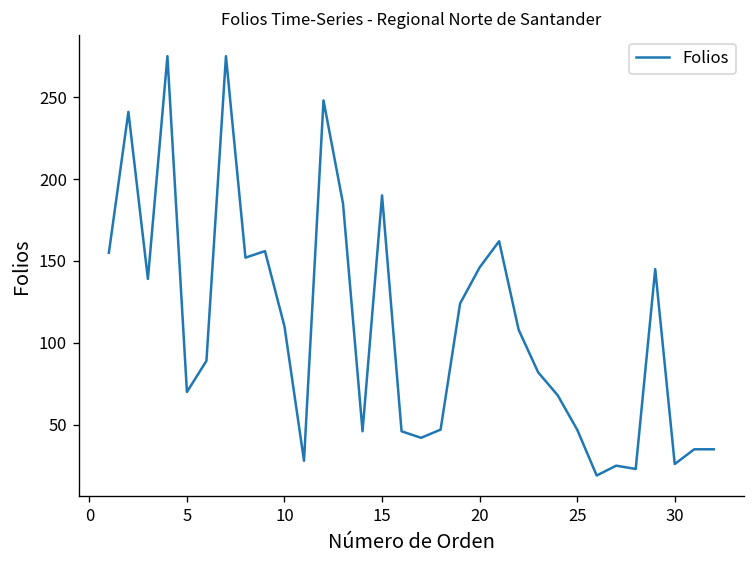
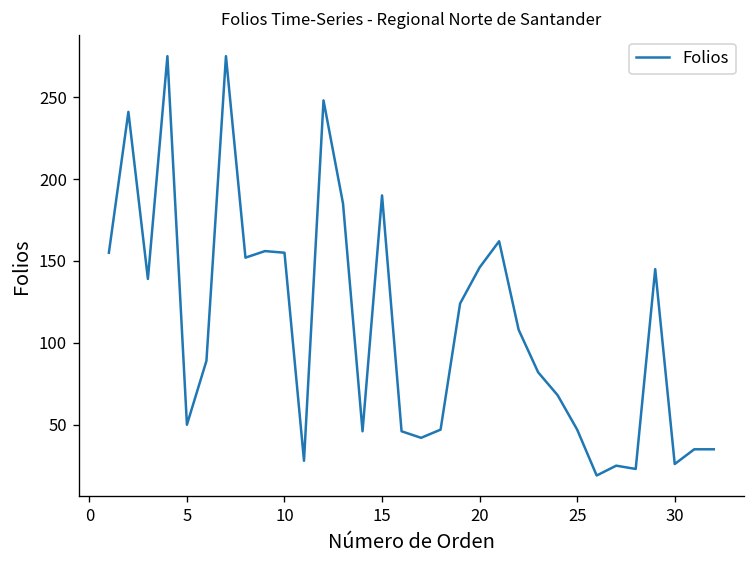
5: 70 -> 50
10: 110 -> 155
